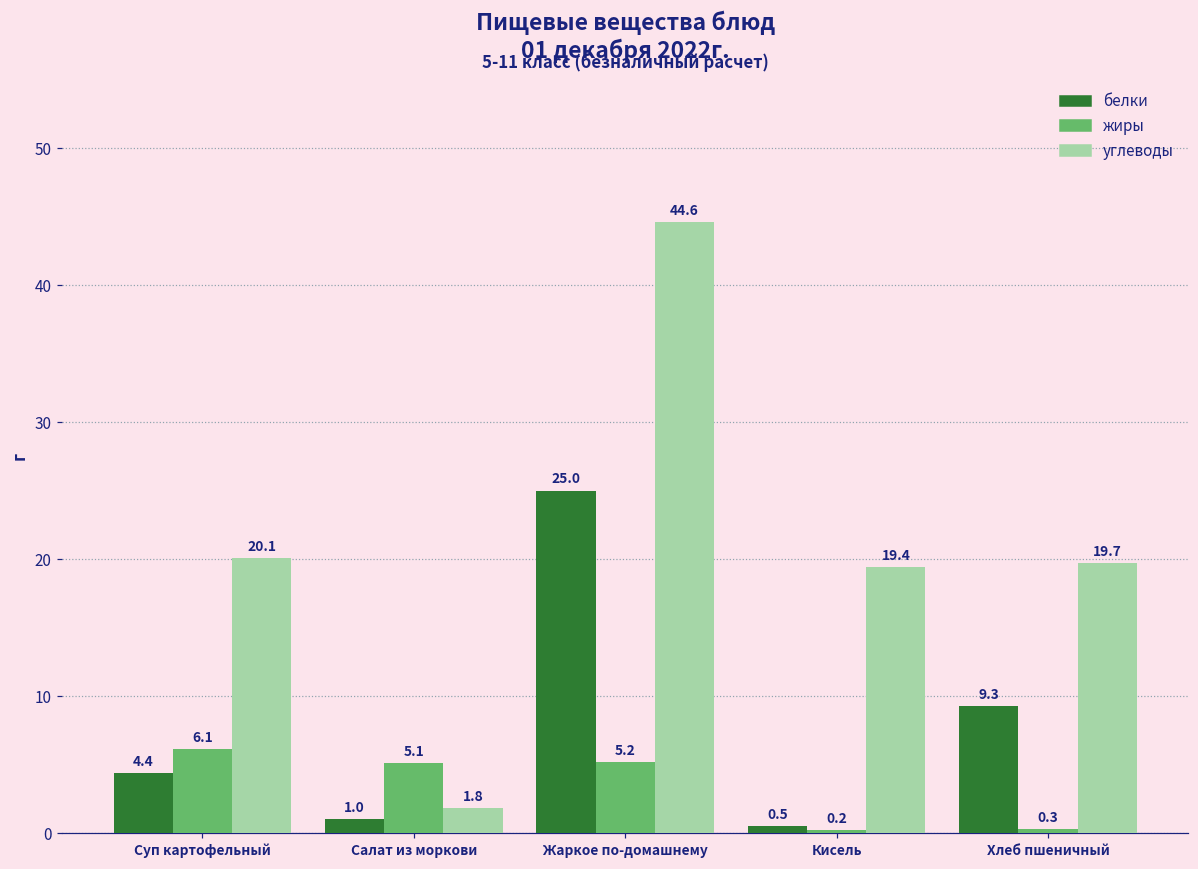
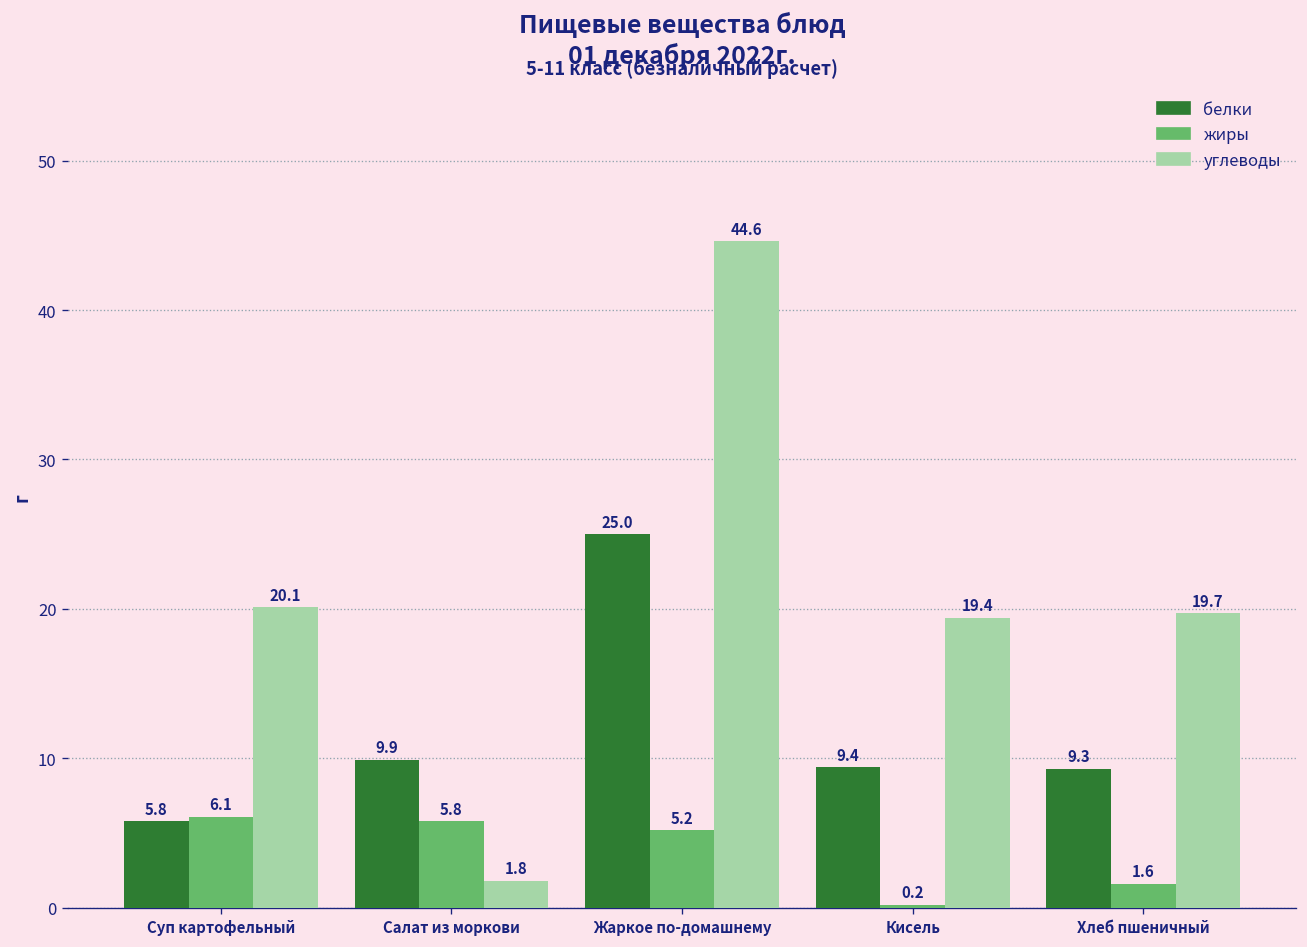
белки, Суп картофельный: 4.4 -> 5.8
белки, Салат из моркови: 1.0 -> 9.9
жиры, Салат из моркови: 5.1 -> 5.8
белки, Кисель: 0.5 -> 9.4
жиры, Хлеб пшеничный: 0.3 -> 1.6
